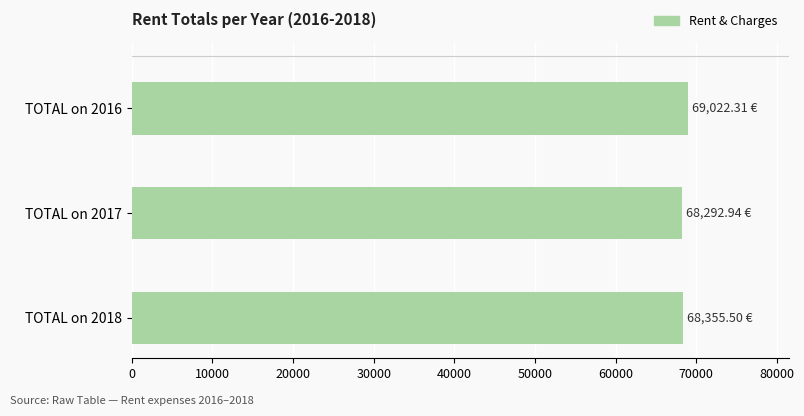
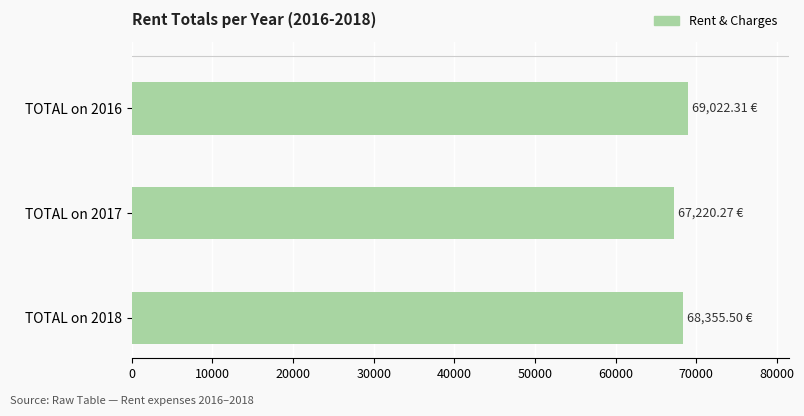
TOTAL on 2017: 68,292.94 -> 67,220.27
